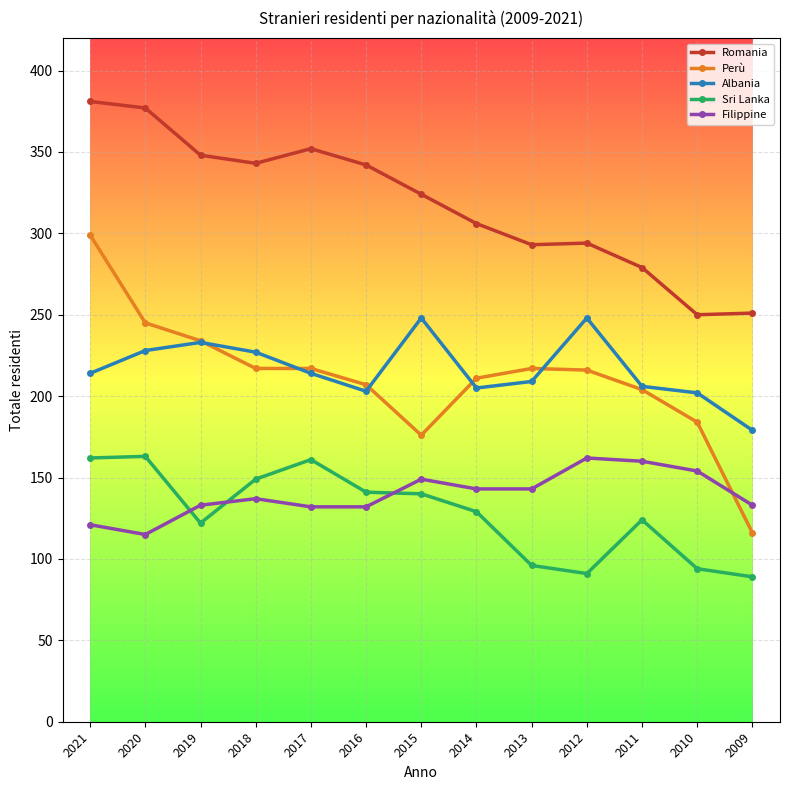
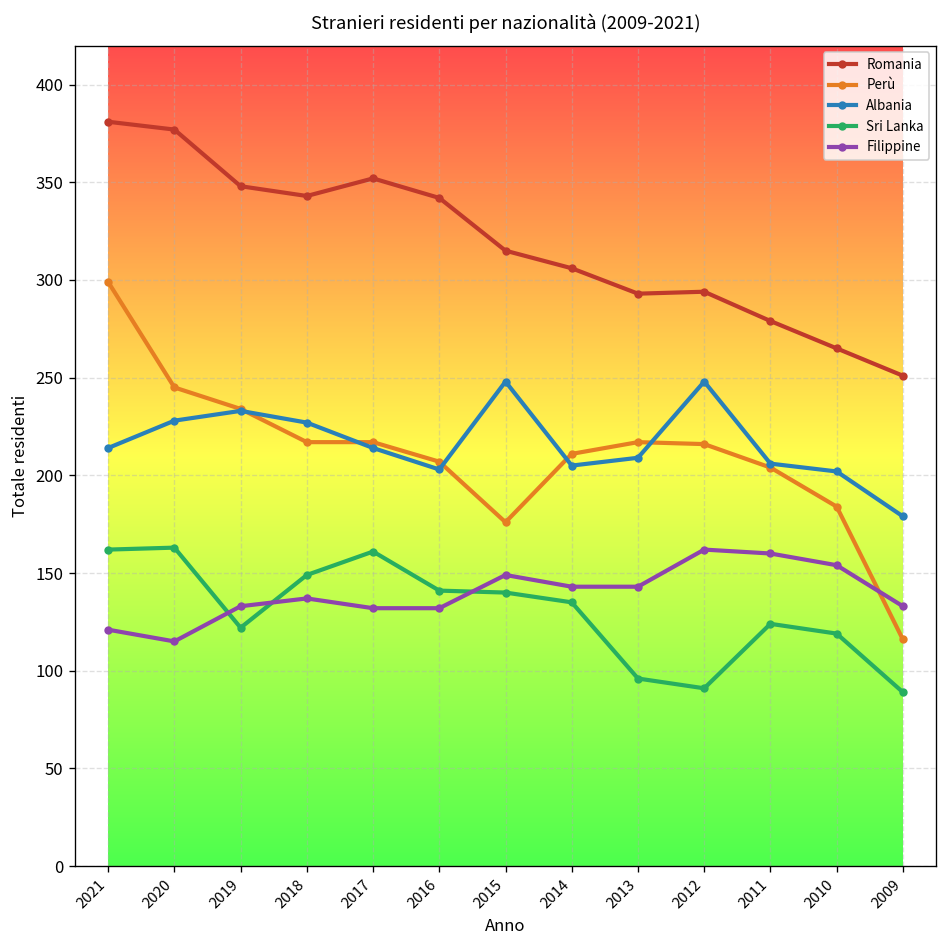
Romania, 2015: 324 -> 315
Sri Lanka, 2014: 129 -> 135
Romania, 2010: 250 -> 265
Sri Lanka, 2010: 94 -> 119
